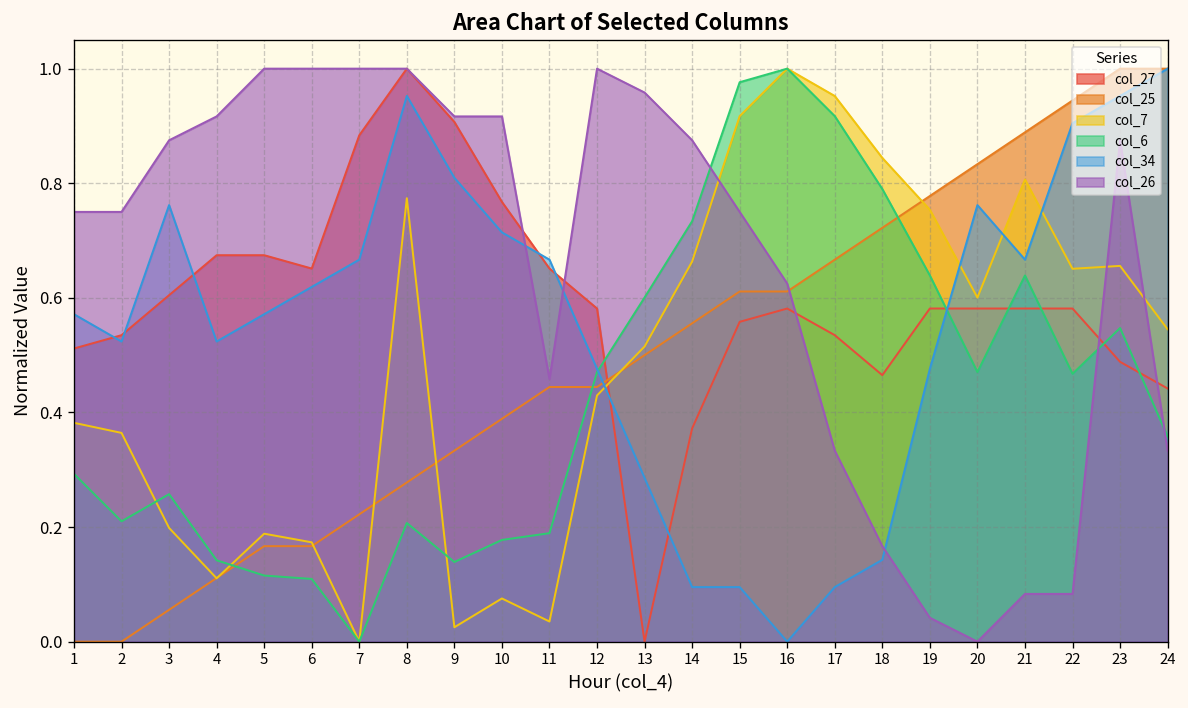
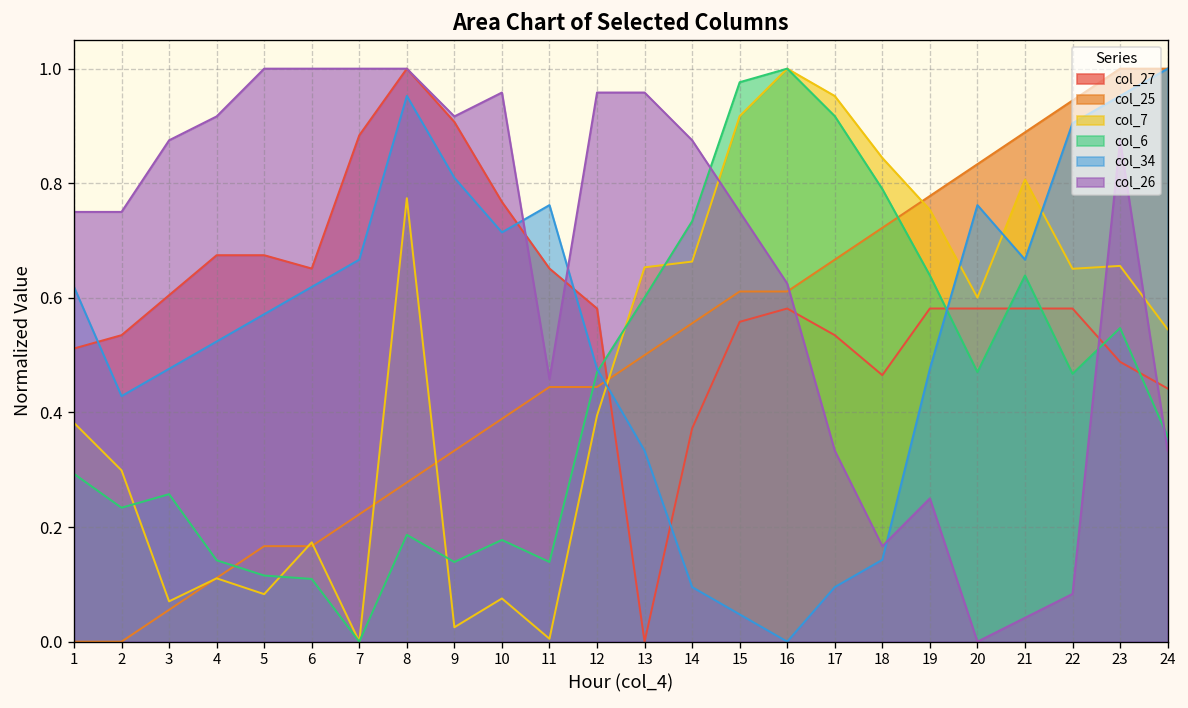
col_34, 1: 0.57 -> 0.62
col_7, 2: 0.36 -> 0.30
col_6, 2: 0.21 -> 0.23
col_34, 2: 0.52 -> 0.43
col_7, 3: 0.20 -> 0.07
col_34, 3: 0.76 -> 0.48
col_7, 5: 0.19 -> 0.08
col_6, 8: 0.21 -> 0.19
col_26, 10: 0.92 -> 0.96
col_7, 11: 0.04 -> 0.01
col_6, 11: 0.19 -> 0.14
col_34, 11: 0.67 -> 0.76
col_7, 12: 0.43 -> 0.39
col_26, 12: 1.00 -> 0.96
col_7, 13: 0.52 -> 0.65
col_34, 13: 0.29 -> 0.33
col_34, 15: 0.10 -> 0.05
col_26, 19: 0.04 -> 0.25
col_26, 21: 0.08 -> 0.04
